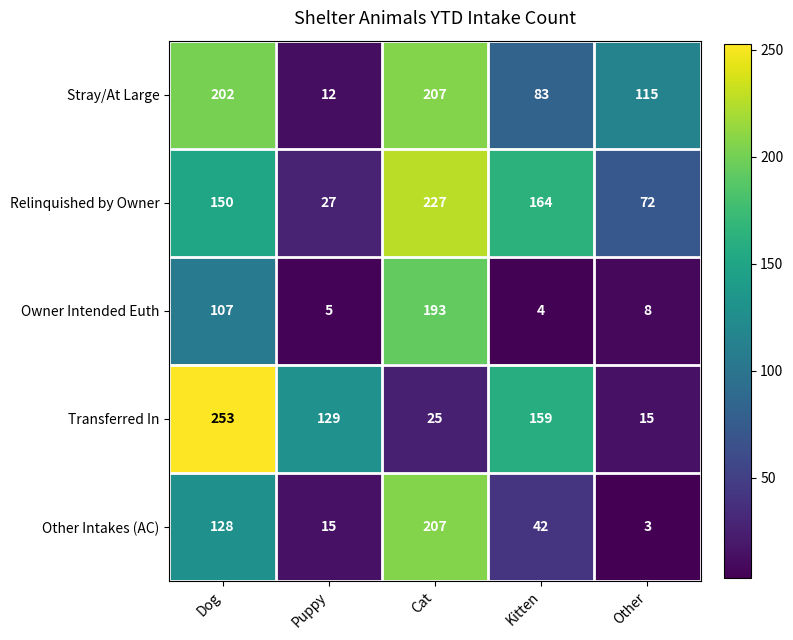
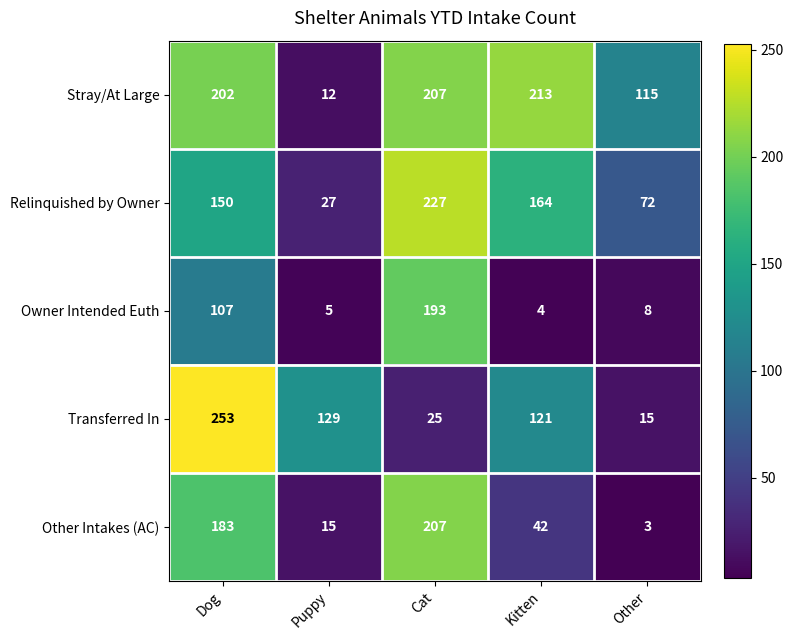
Stray/At Large, Kitten: 83 -> 213
Transferred In, Kitten: 159 -> 121
Other Intakes (AC), Dog: 128 -> 183
